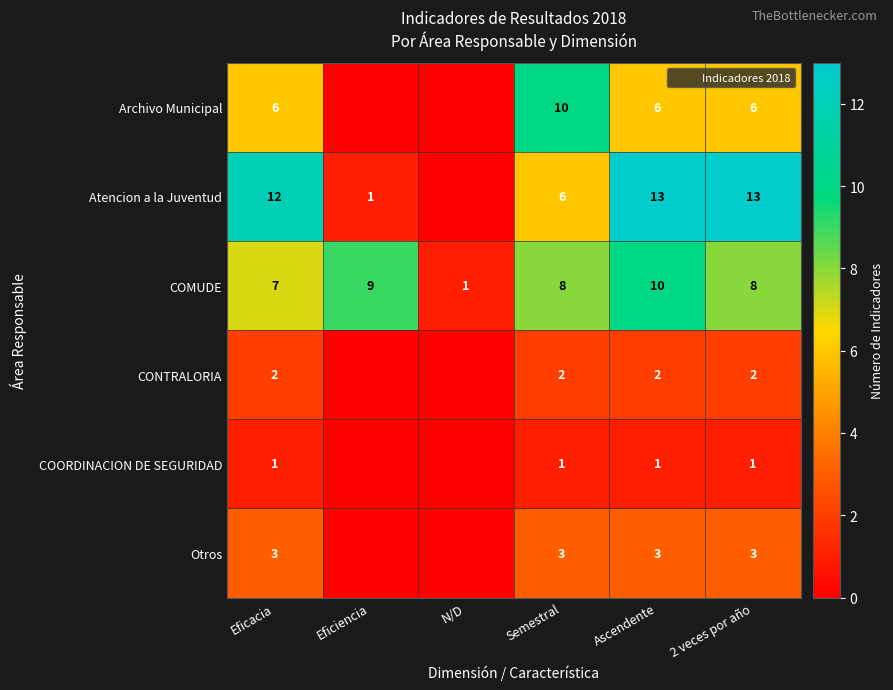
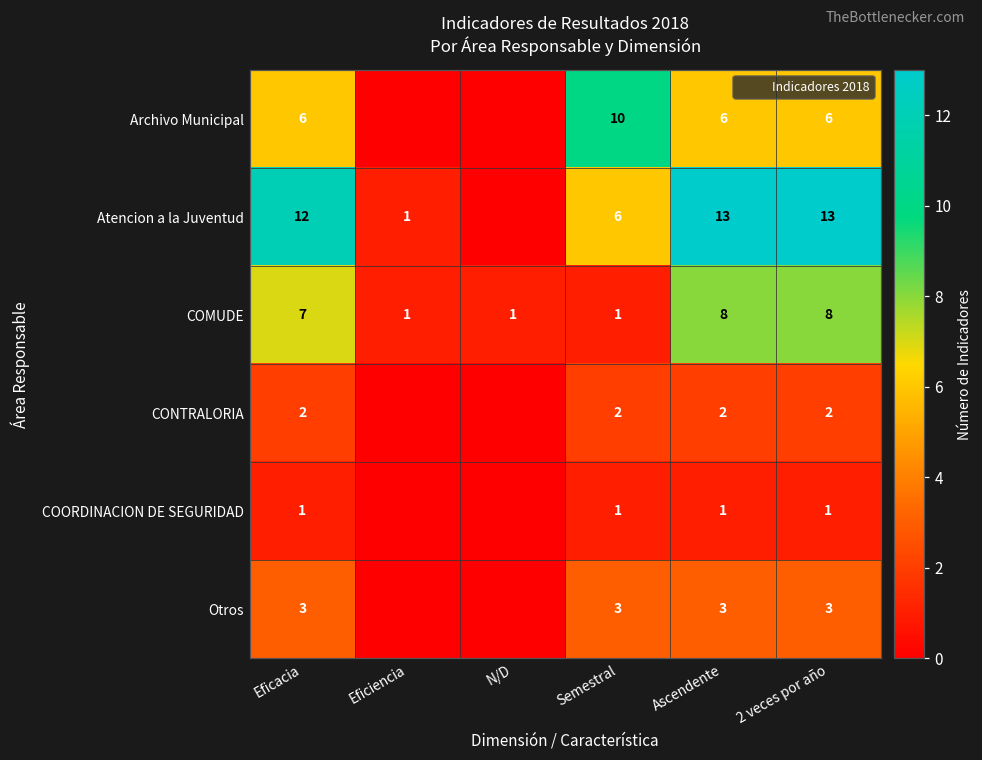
COMUDE, Eficiencia: 9 -> 1
COMUDE, Semestral: 8 -> 1
COMUDE, Ascendente: 10 -> 8
